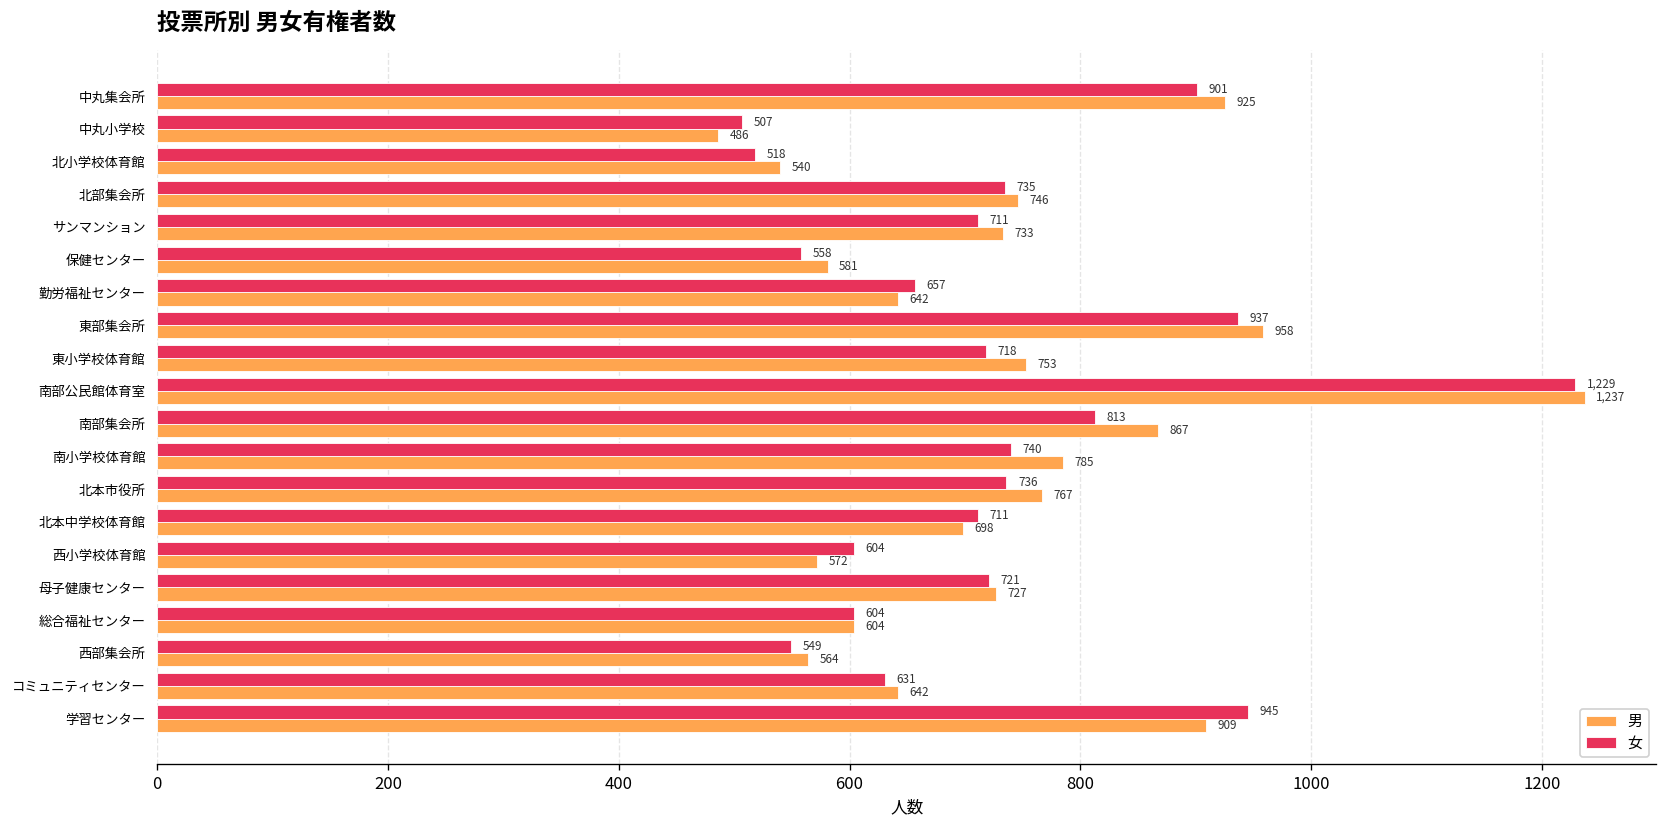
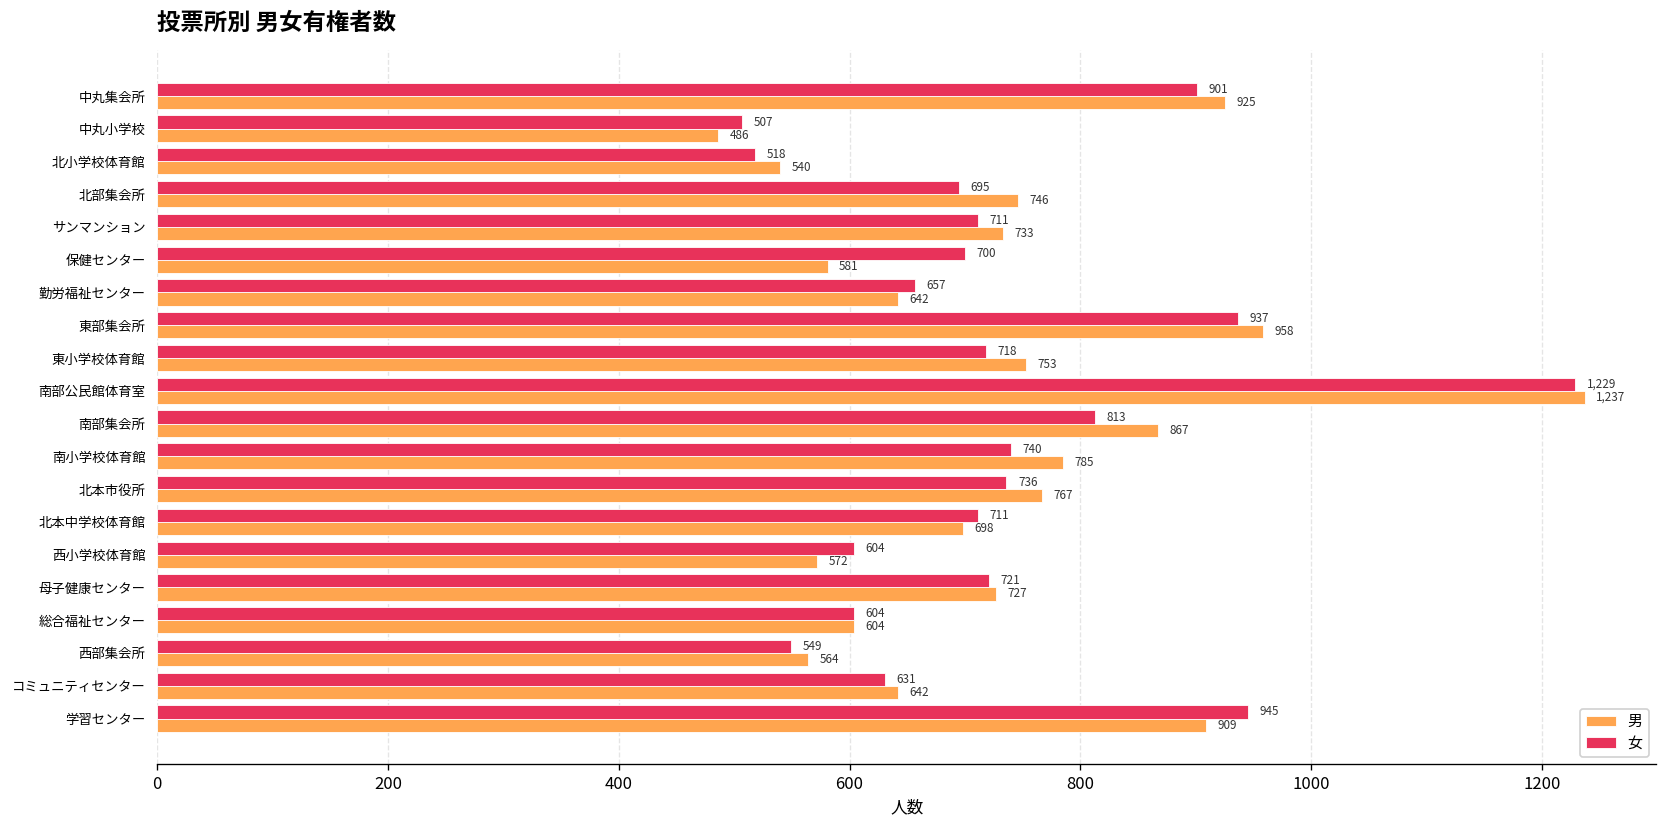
女, 北部集会所: 735 -> 695
女, 保健センター: 558 -> 700
